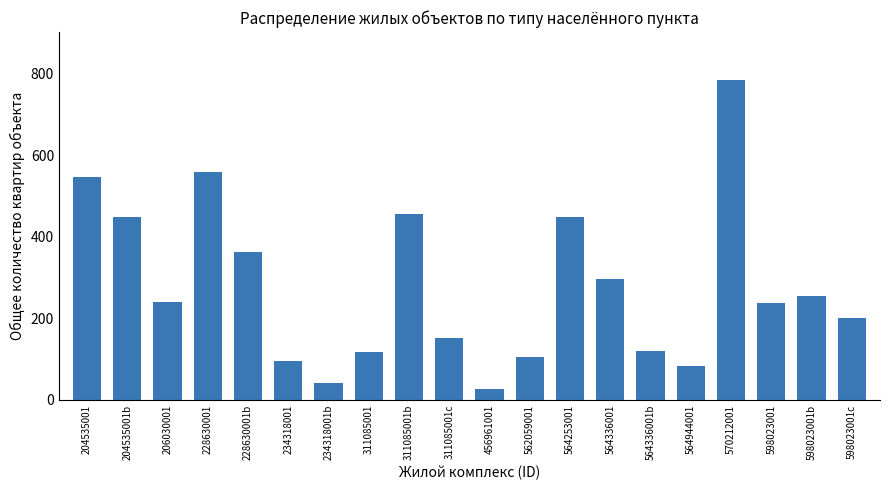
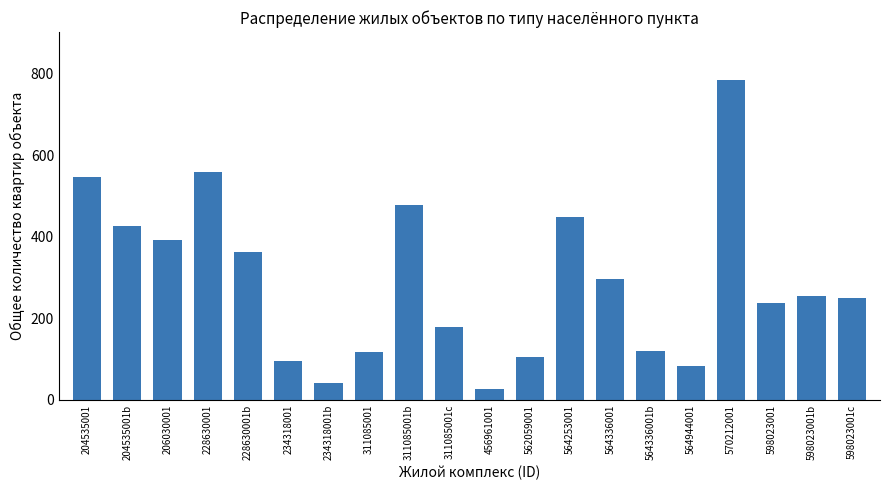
204535001b: 450 -> 430
206030001: 240 -> 390
311085001b: 460 -> 480
311085001c: 150 -> 180
598023001c: 200 -> 250
